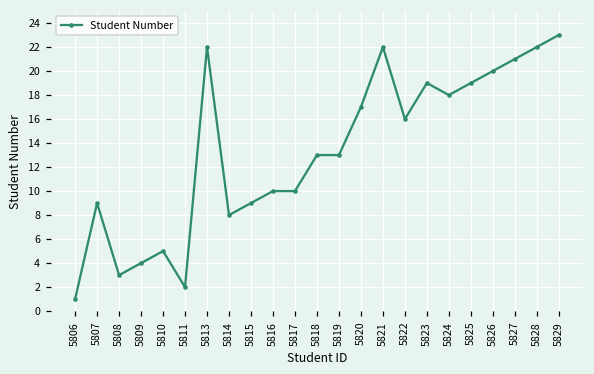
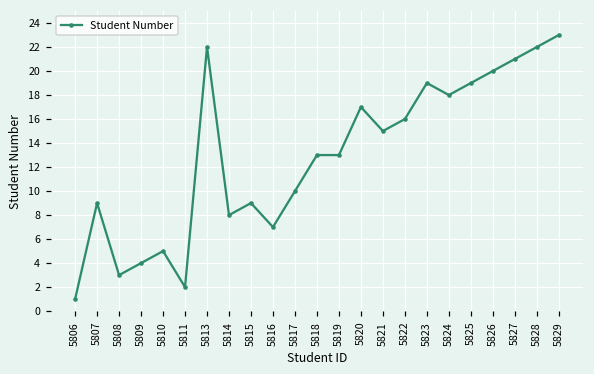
5816: 10 -> 7
5821: 22 -> 15
